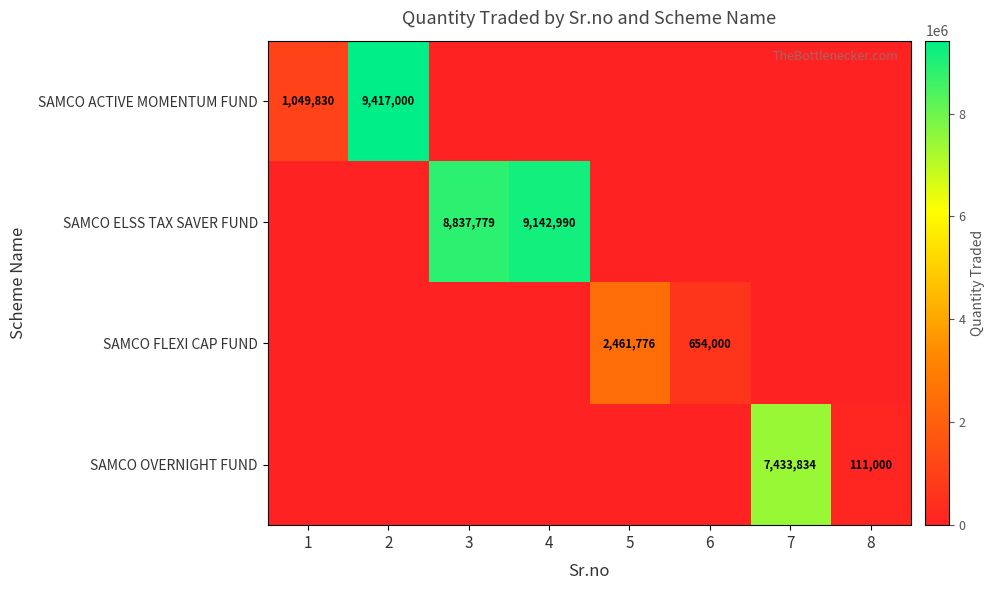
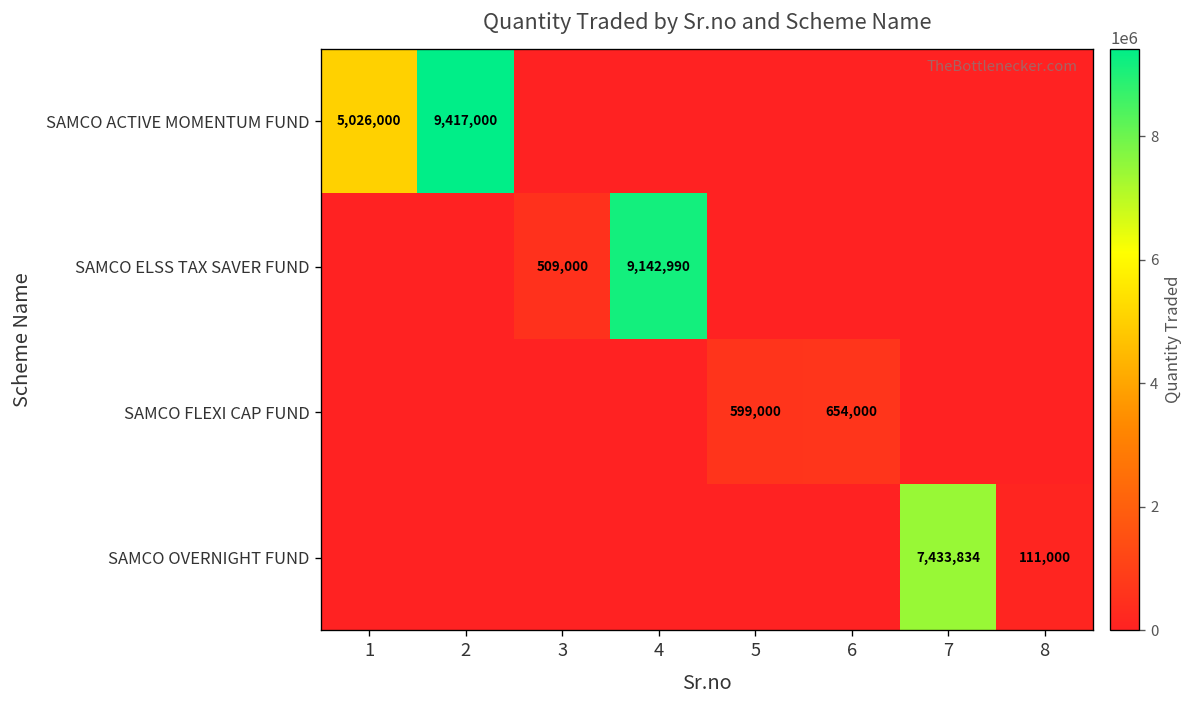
SAMCO ACTIVE MOMENTUM FUND, 1: 1,049,830 -> 5,026,000
SAMCO ELSS TAX SAVER FUND, 3: 8,837,779 -> 509,000
SAMCO FLEXI CAP FUND, 5: 2,461,776 -> 599,000
